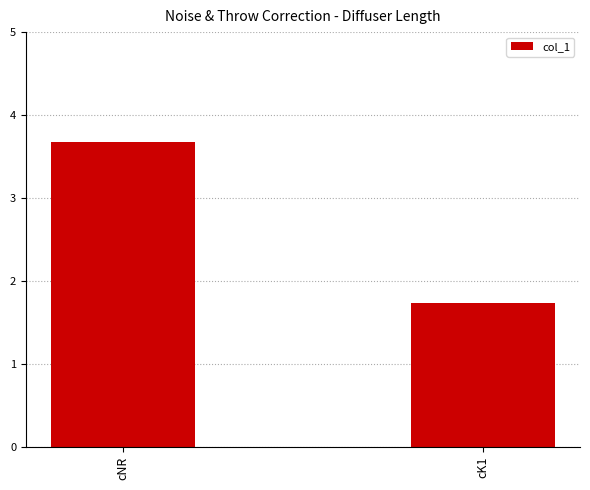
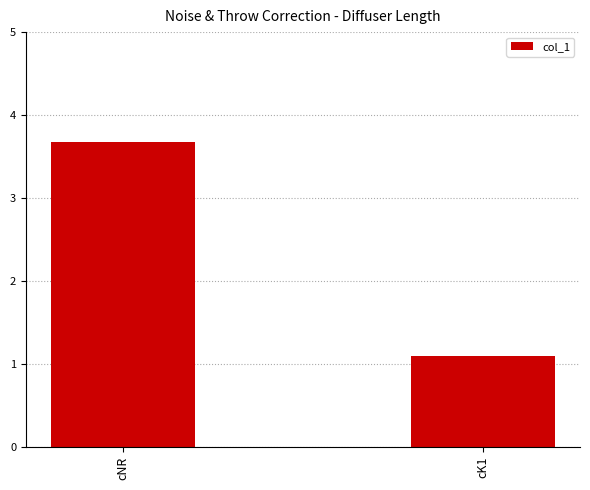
cK1: 1.7 -> 1.1
